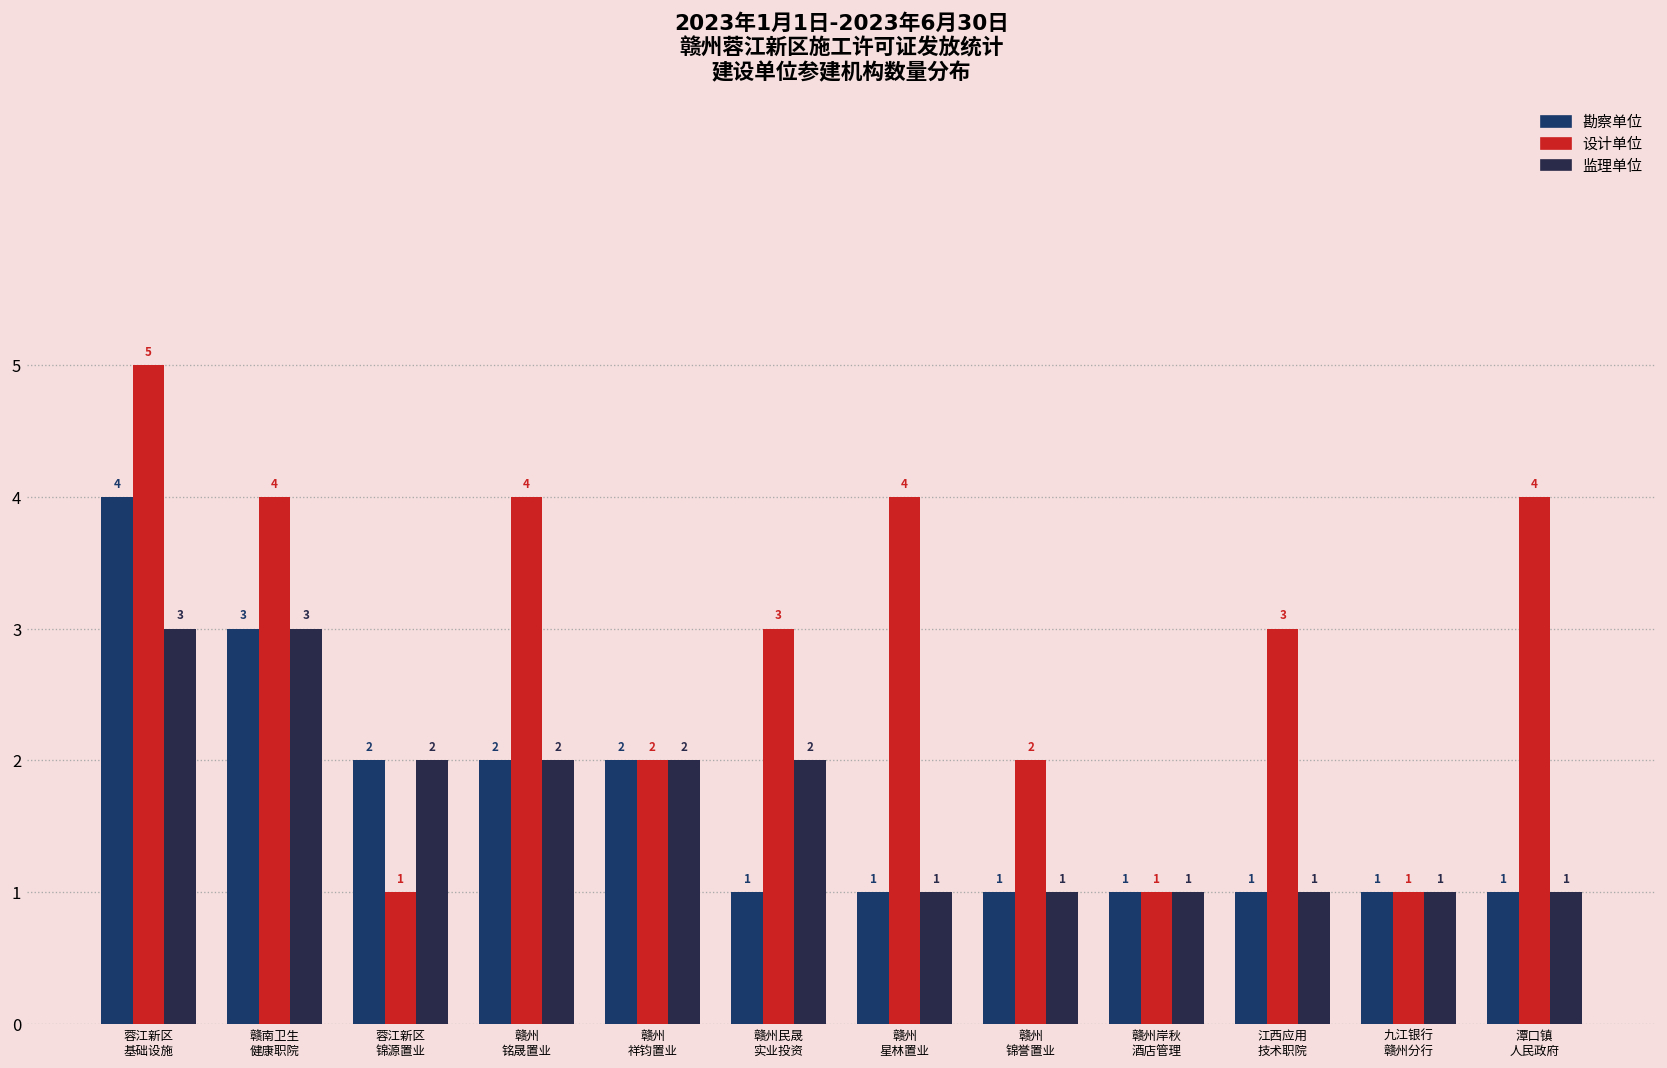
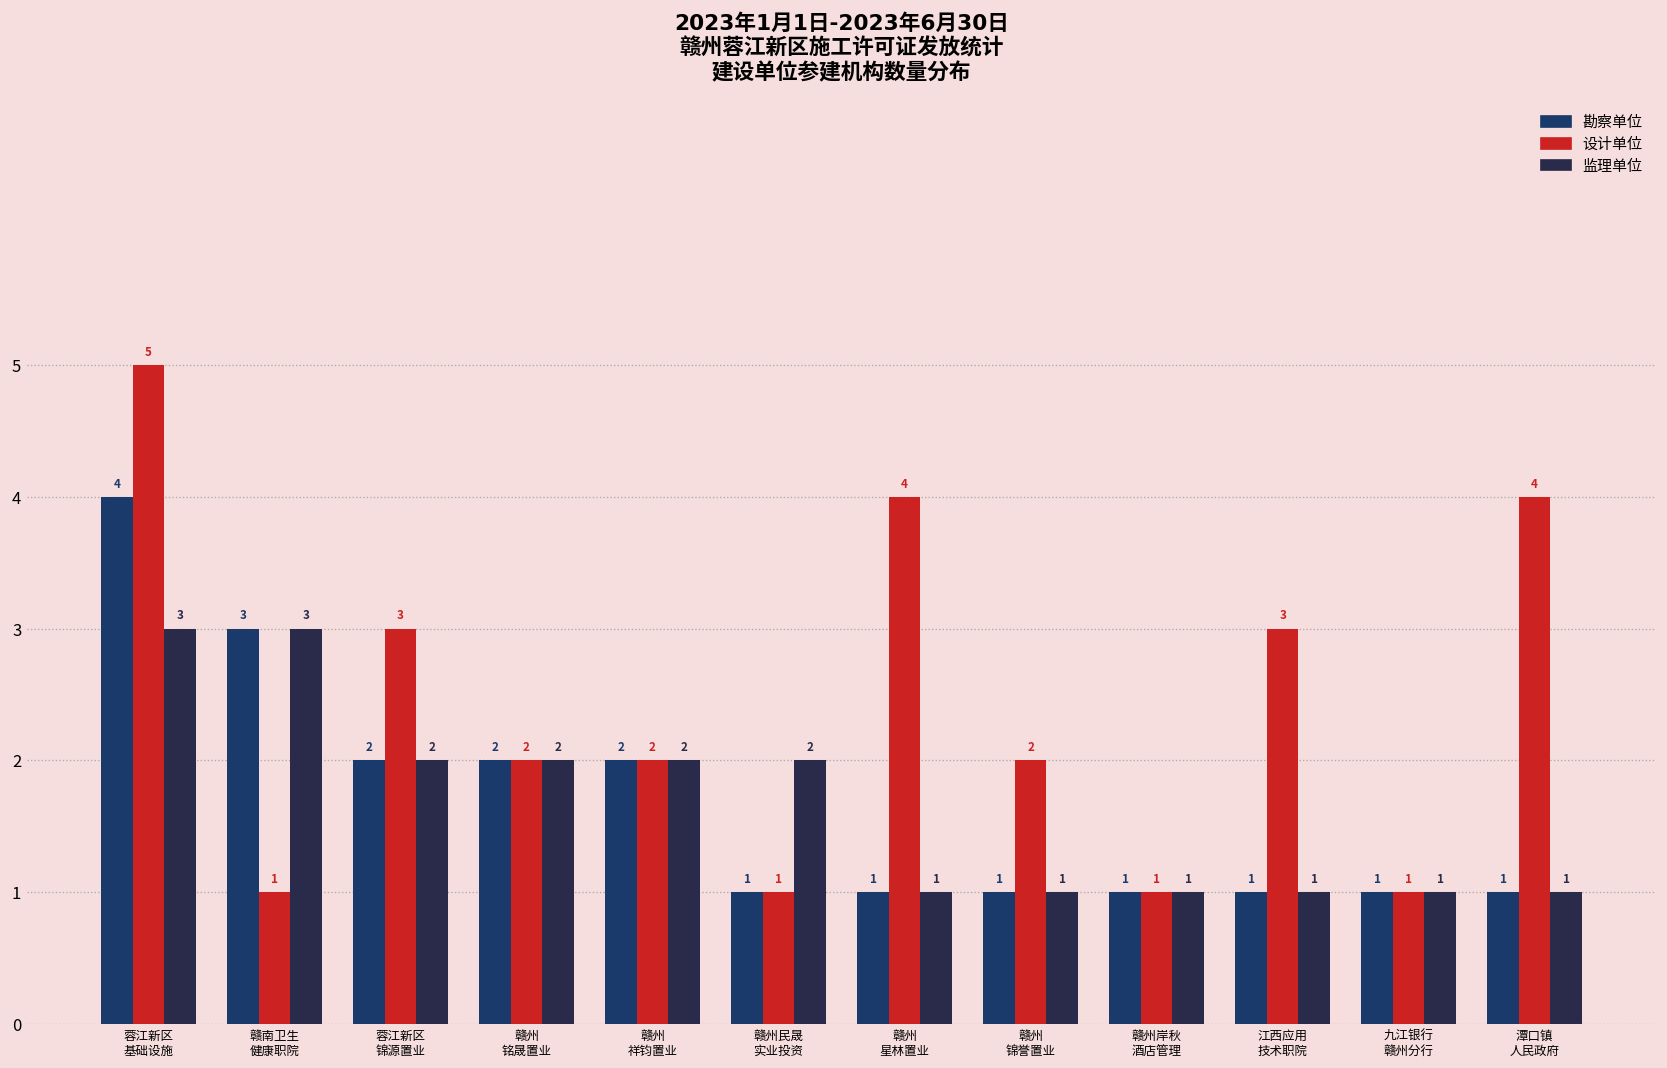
设计单位, 赣南卫生 健康职院: 4 -> 1
设计单位, 蓉江新区 锦源置业: 1 -> 3
设计单位, 赣州 铭晟置业: 4 -> 2
设计单位, 赣州民晟 实业投资: 3 -> 1
